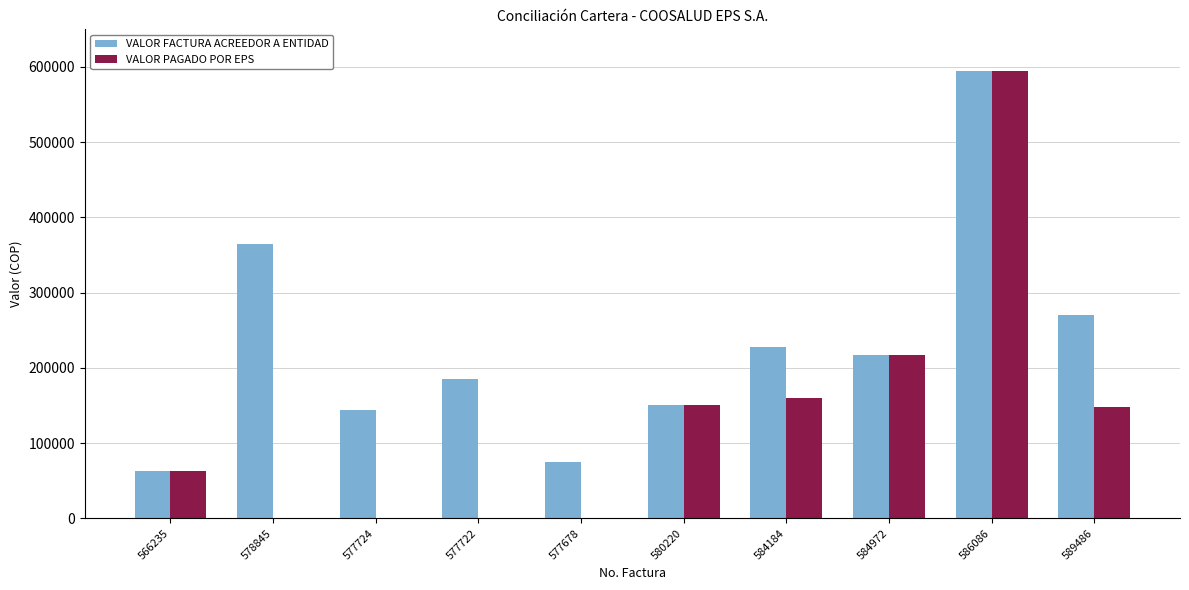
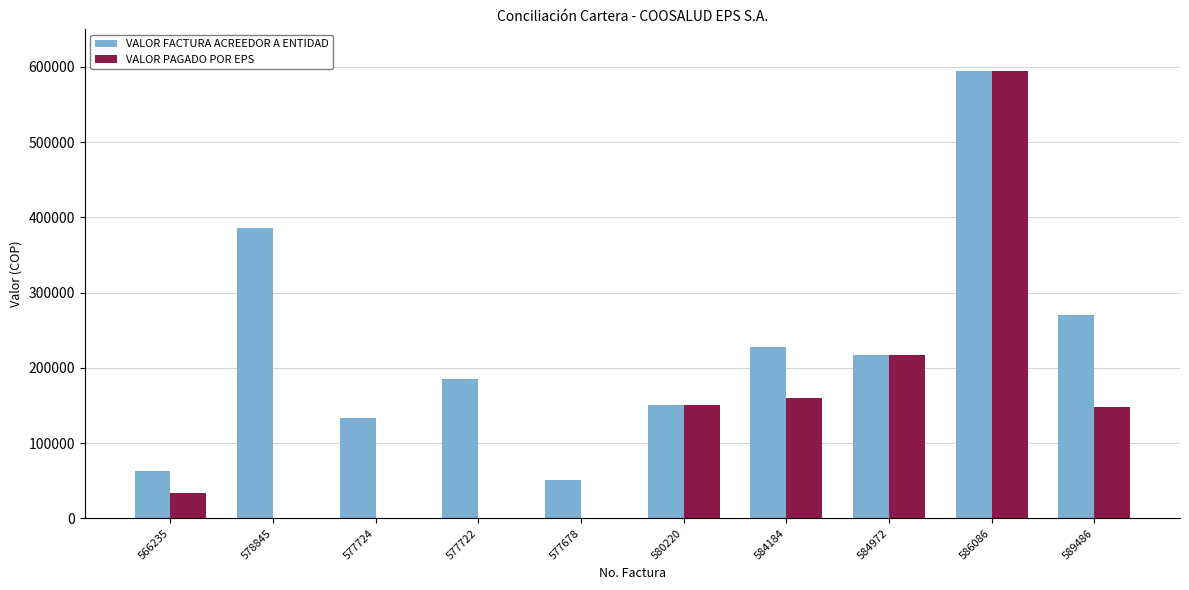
VALOR PAGADO POR EPS, 566235: 60000 -> 30000
VALOR FACTURA ACREEDOR A ENTIDAD, 578845: 370000 -> 390000
VALOR FACTURA ACREEDOR A ENTIDAD, 577724: 140000 -> 130000
VALOR FACTURA ACREEDOR A ENTIDAD, 577678: 70000 -> 50000
